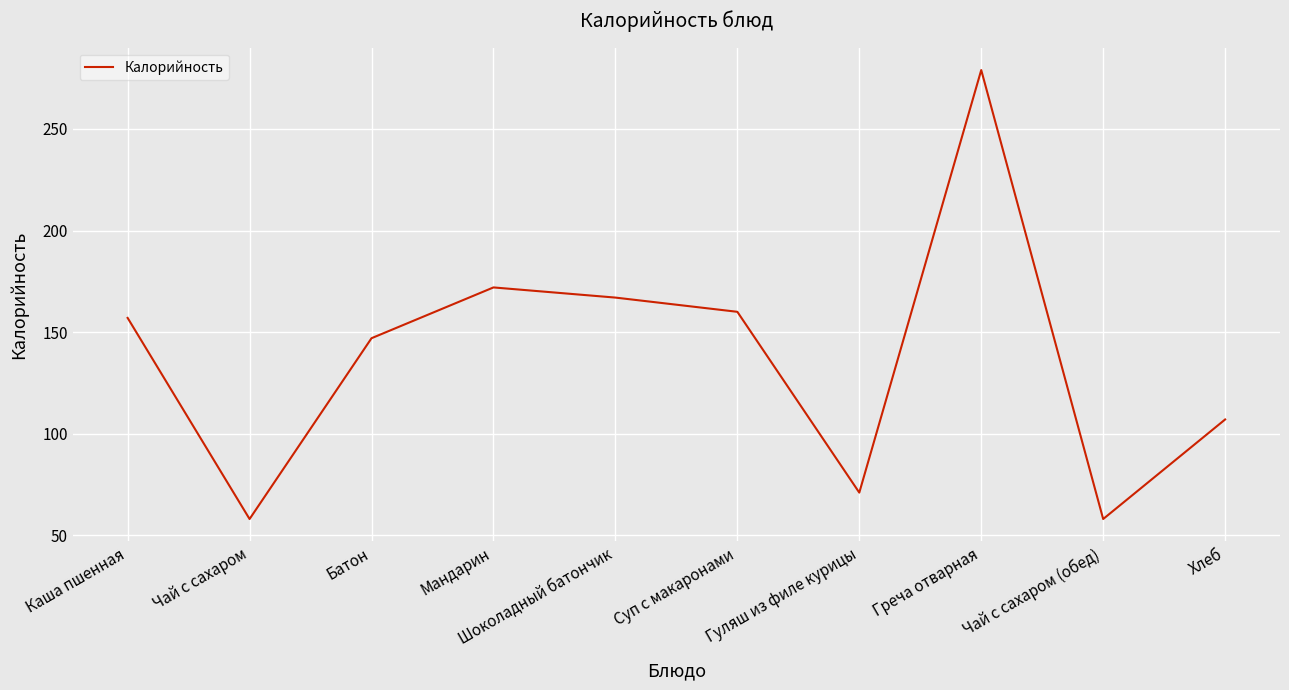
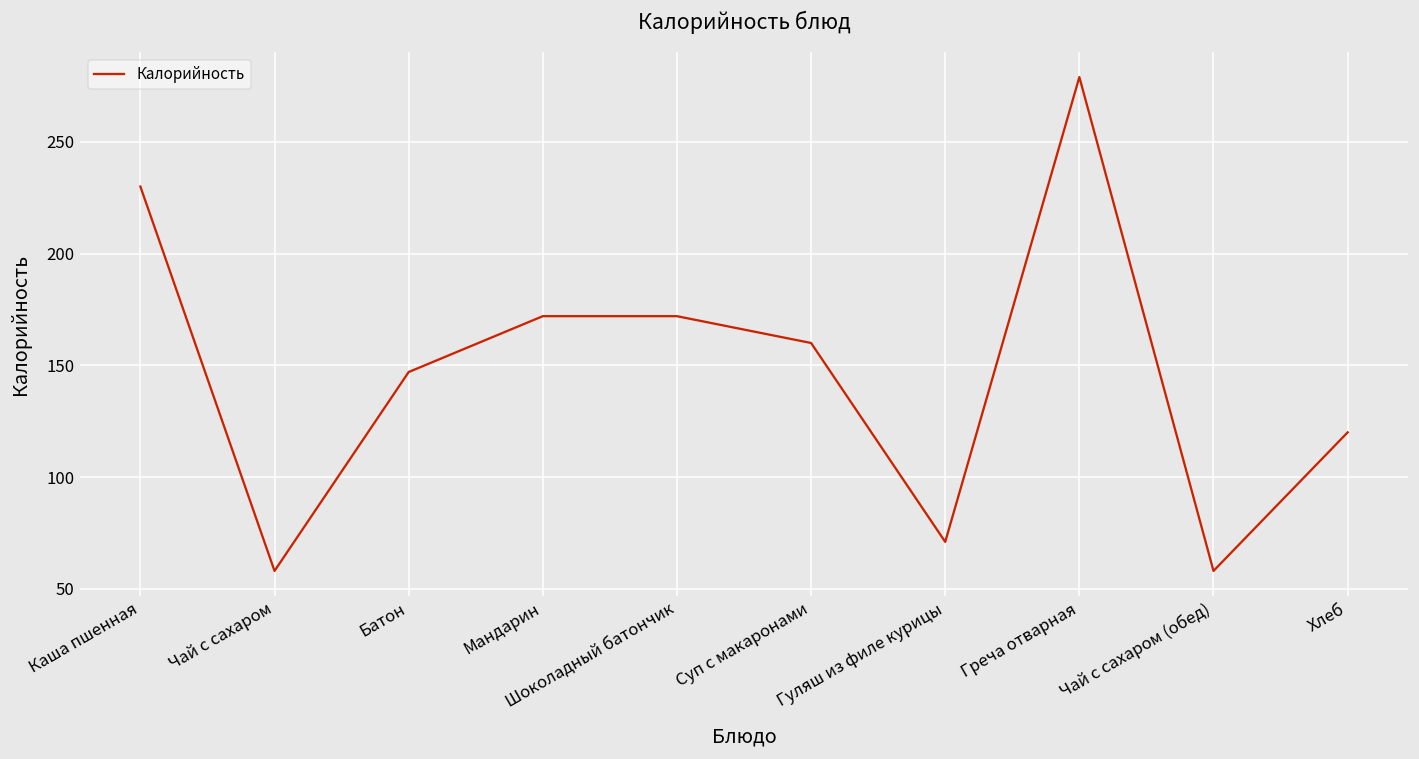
Каша пшенная: 157 -> 230
Шоколадный батончик: 167 -> 172
Хлеб: 107 -> 120
